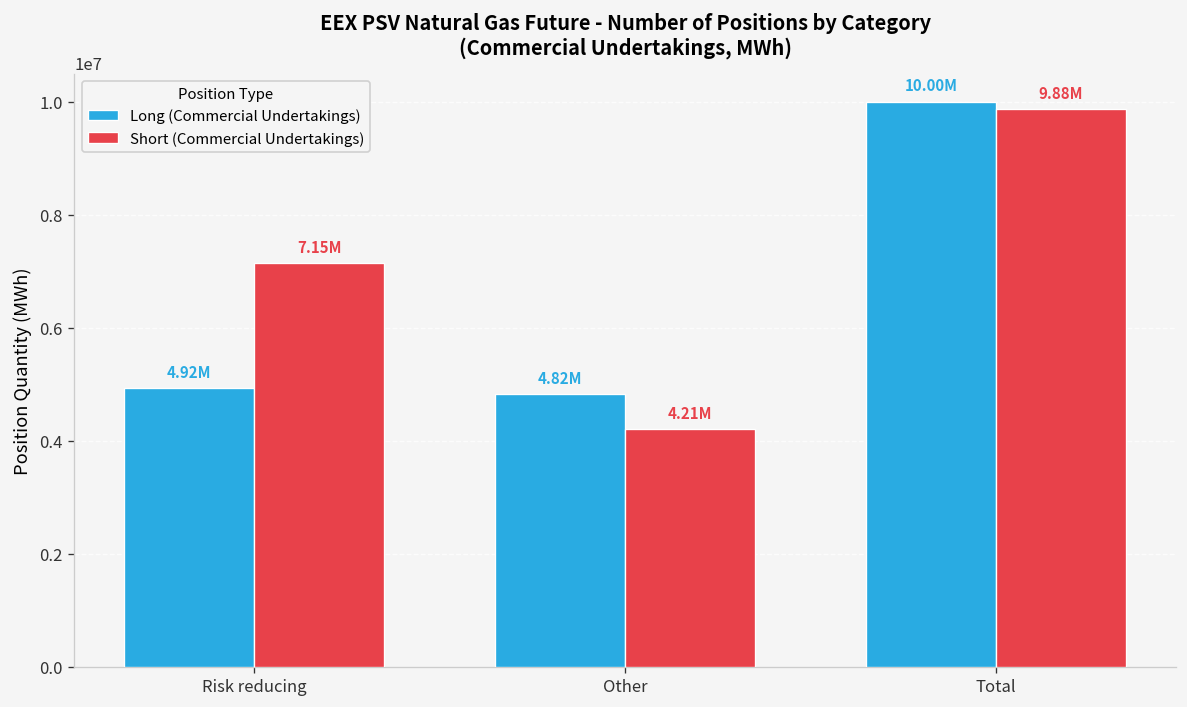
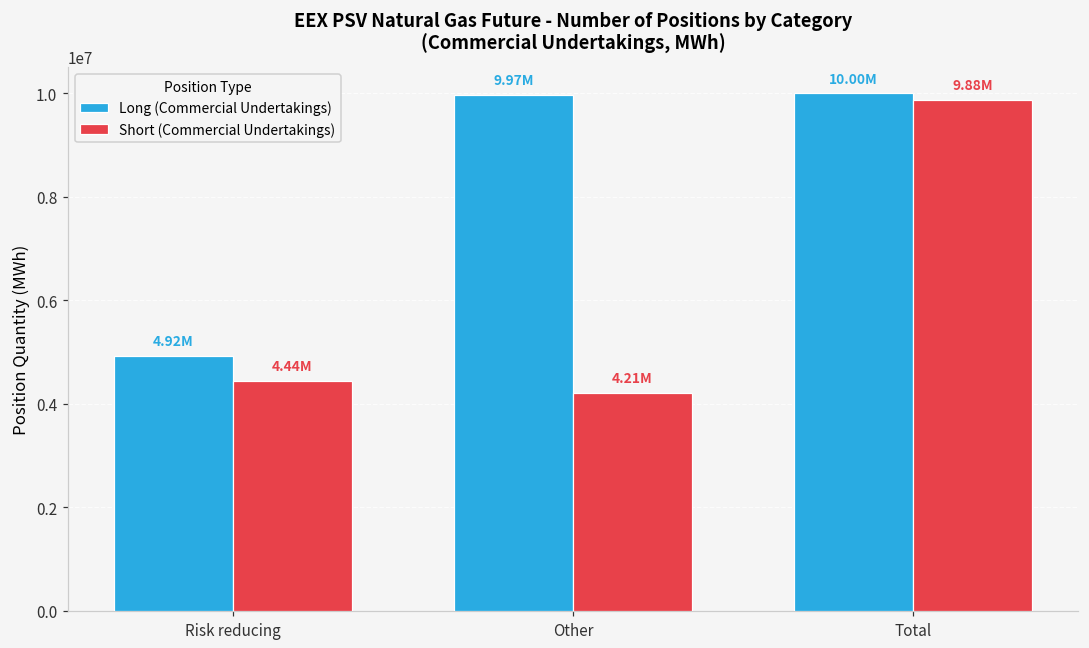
Short (Commercial Undertakings), Risk reducing: 7.15M -> 4.44M
Long (Commercial Undertakings), Other: 4.82M -> 9.97M
